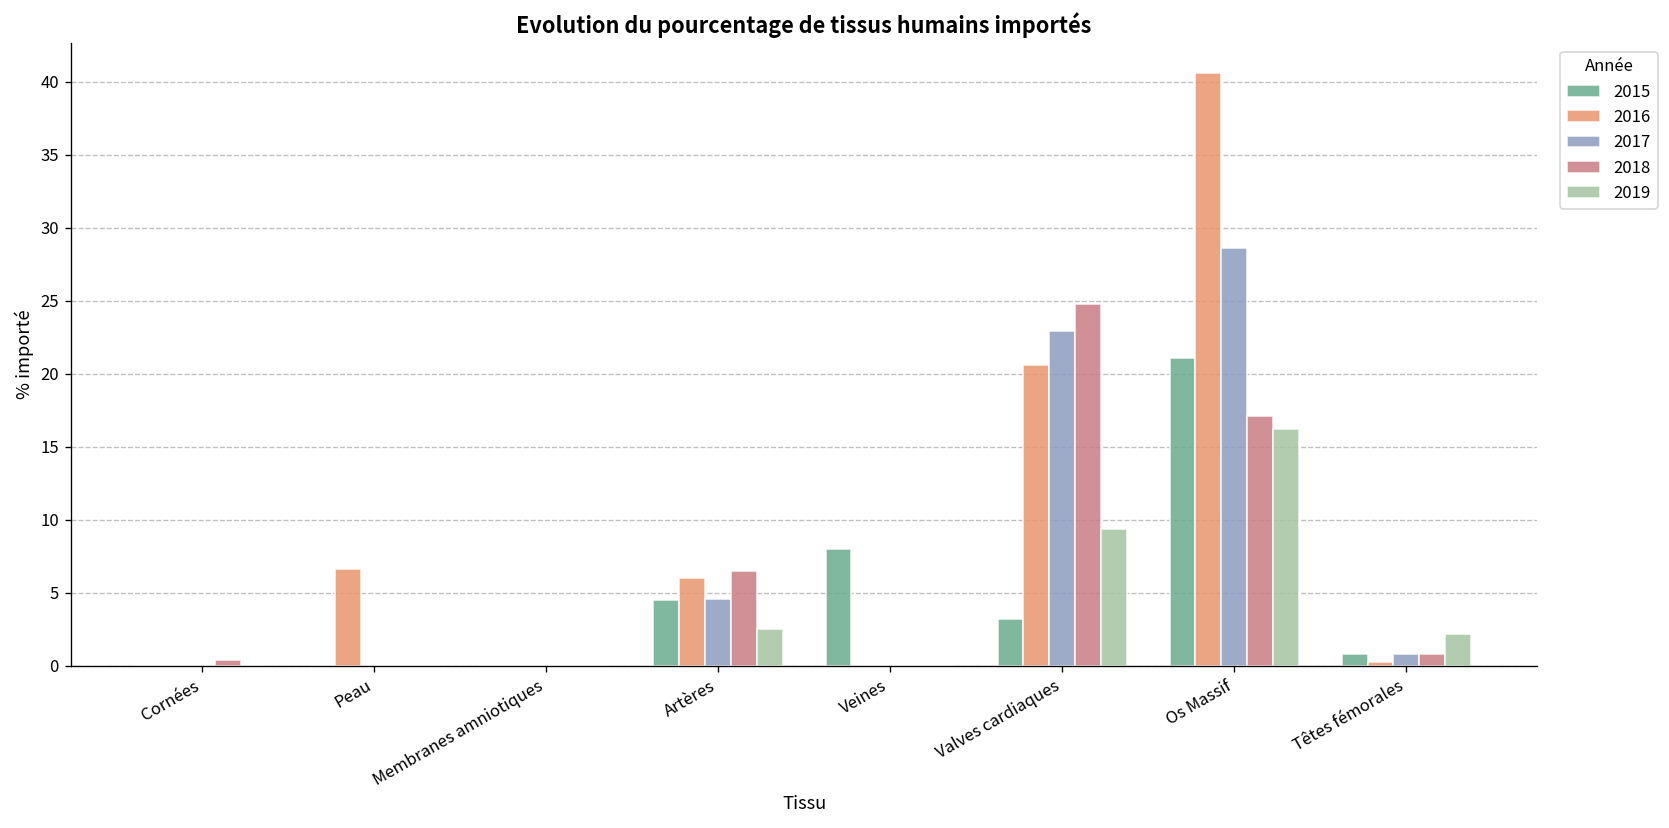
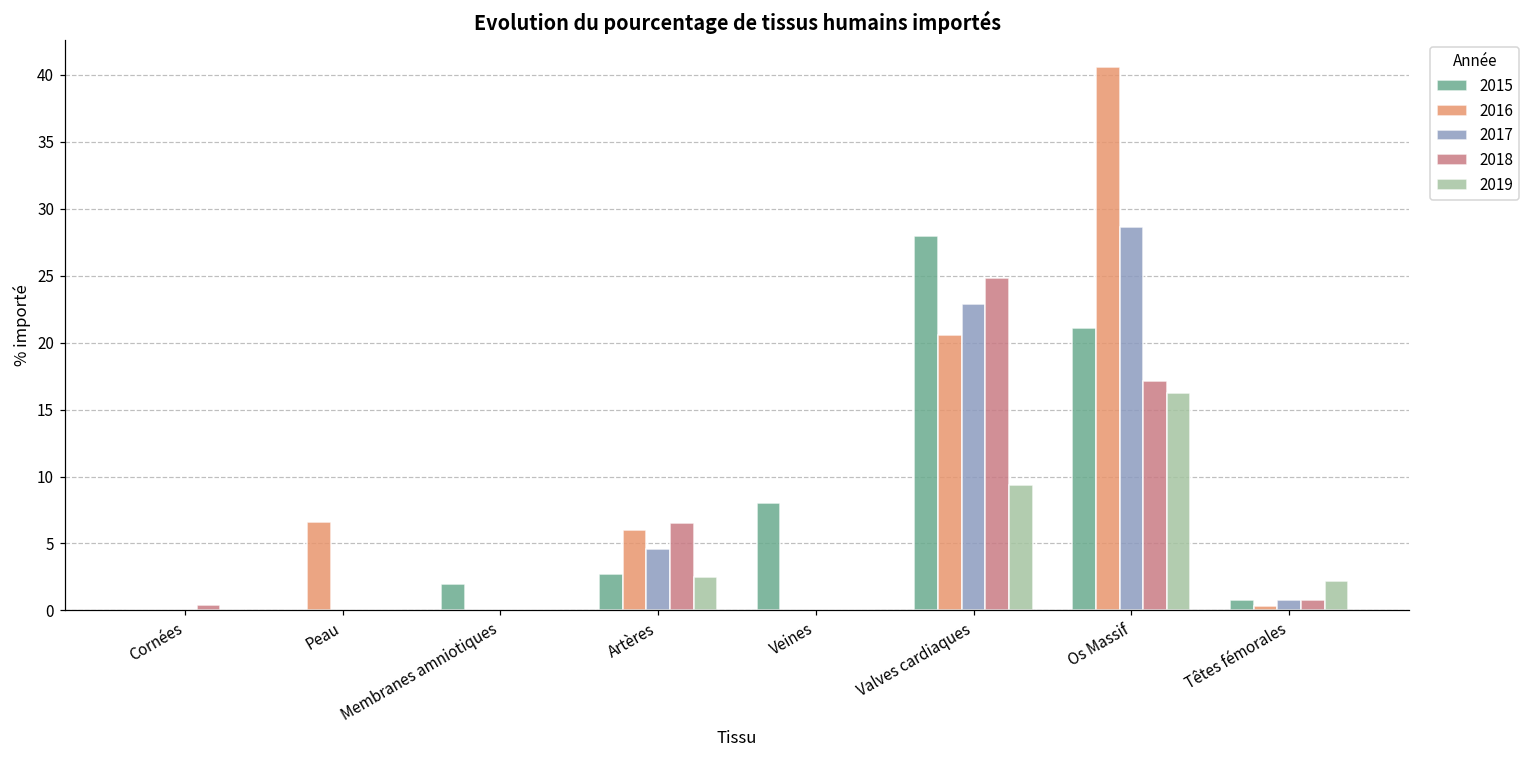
2015, Membranes amniotiques: 0 -> 2
2015, Artères: 4.5 -> 2.7
2015, Valves cardiaques: 3.2 -> 28.0
